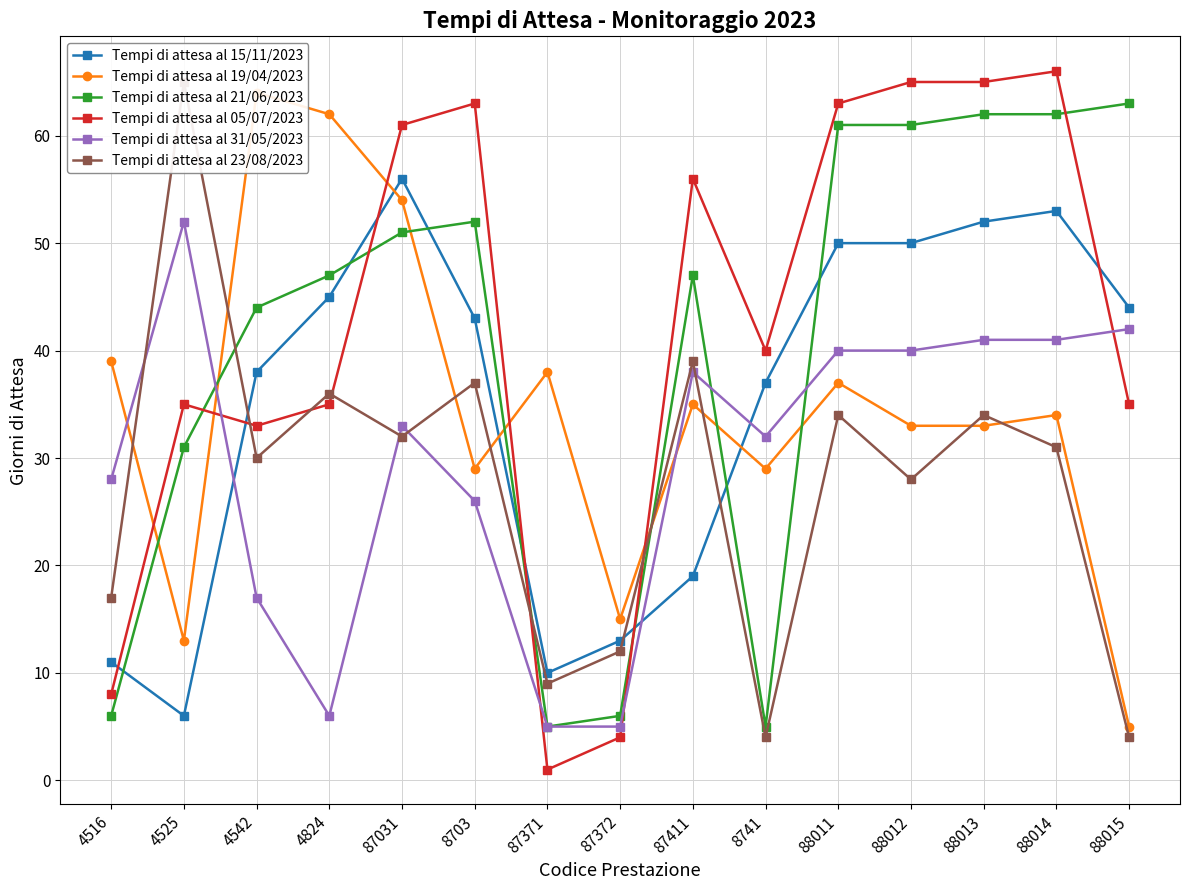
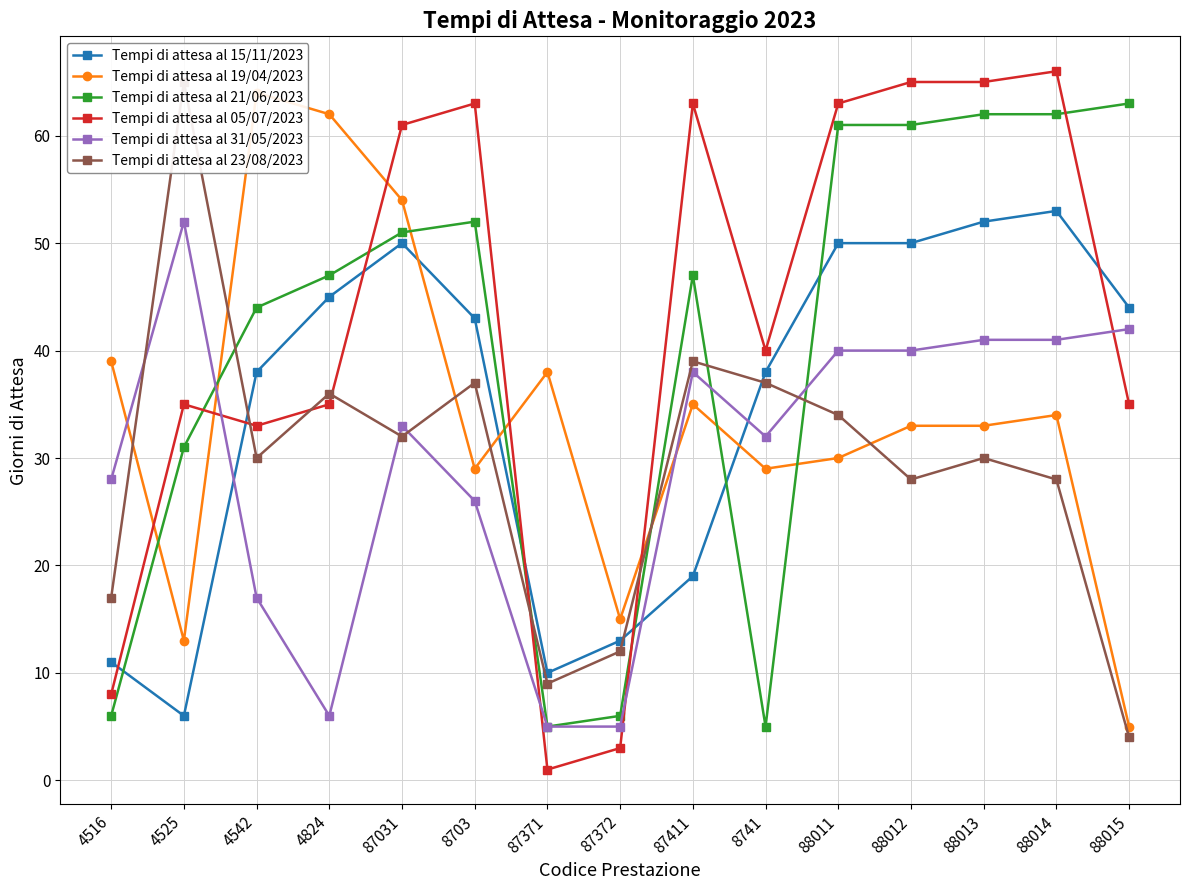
Tempi di attesa al 15/11/2023, 87031: 56 -> 50
Tempi di attesa al 05/07/2023, 87372: 4 -> 3
Tempi di attesa al 05/07/2023, 87411: 56 -> 63
Tempi di attesa al 15/11/2023, 8741: 37 -> 38
Tempi di attesa al 23/08/2023, 8741: 4 -> 37
Tempi di attesa al 19/04/2023, 88011: 37 -> 30
Tempi di attesa al 23/08/2023, 88013: 34 -> 30
Tempi di attesa al 23/08/2023, 88014: 31 -> 28
